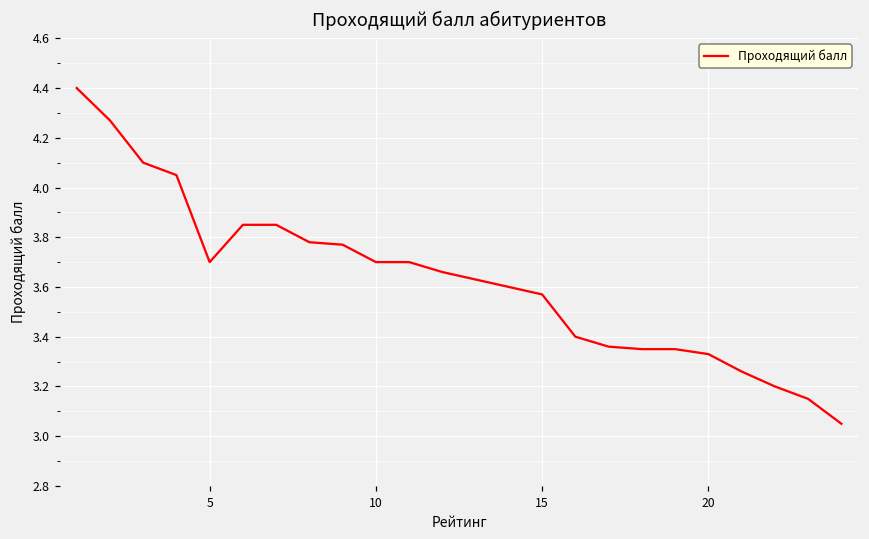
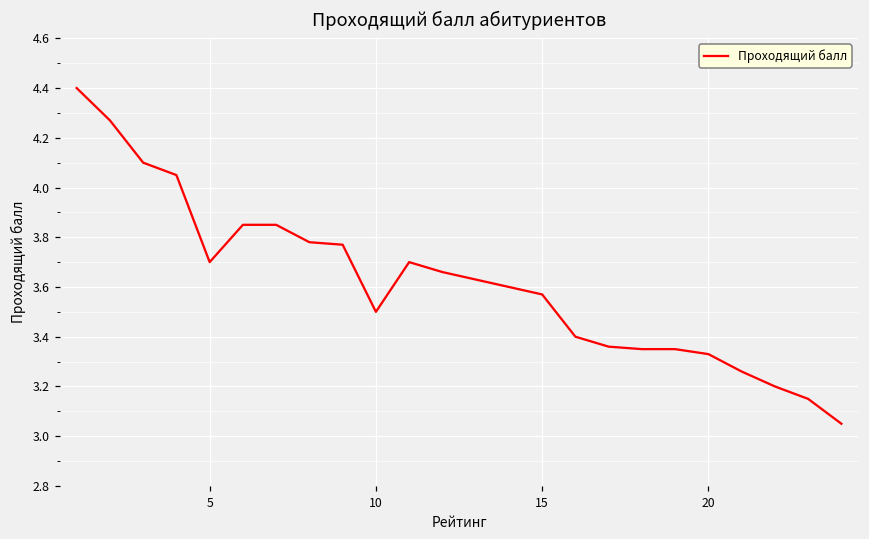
10: 3.7 -> 3.5
